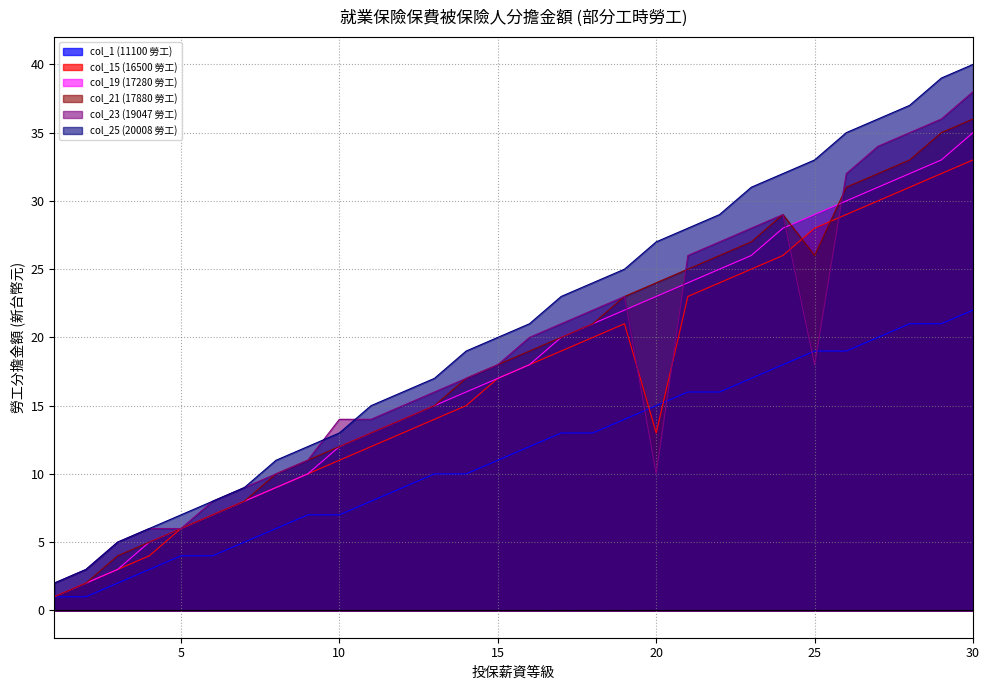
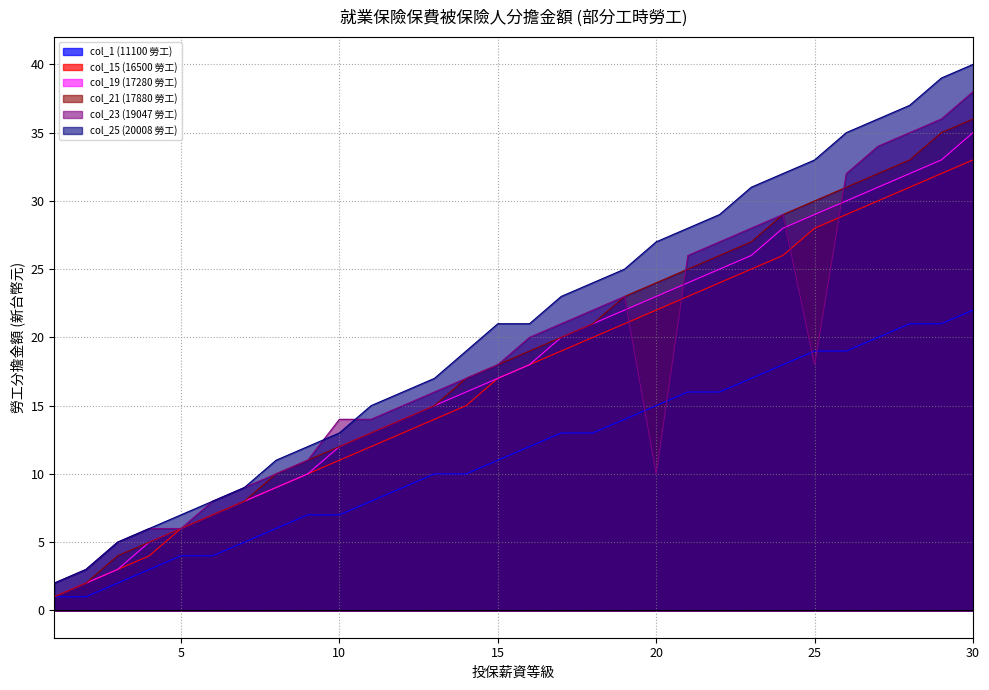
col_25 (20008 勞工), 15: 20 -> 21
col_15 (16500 勞工), 20: 13 -> 22
col_21 (17880 勞工), 25: 26 -> 30
